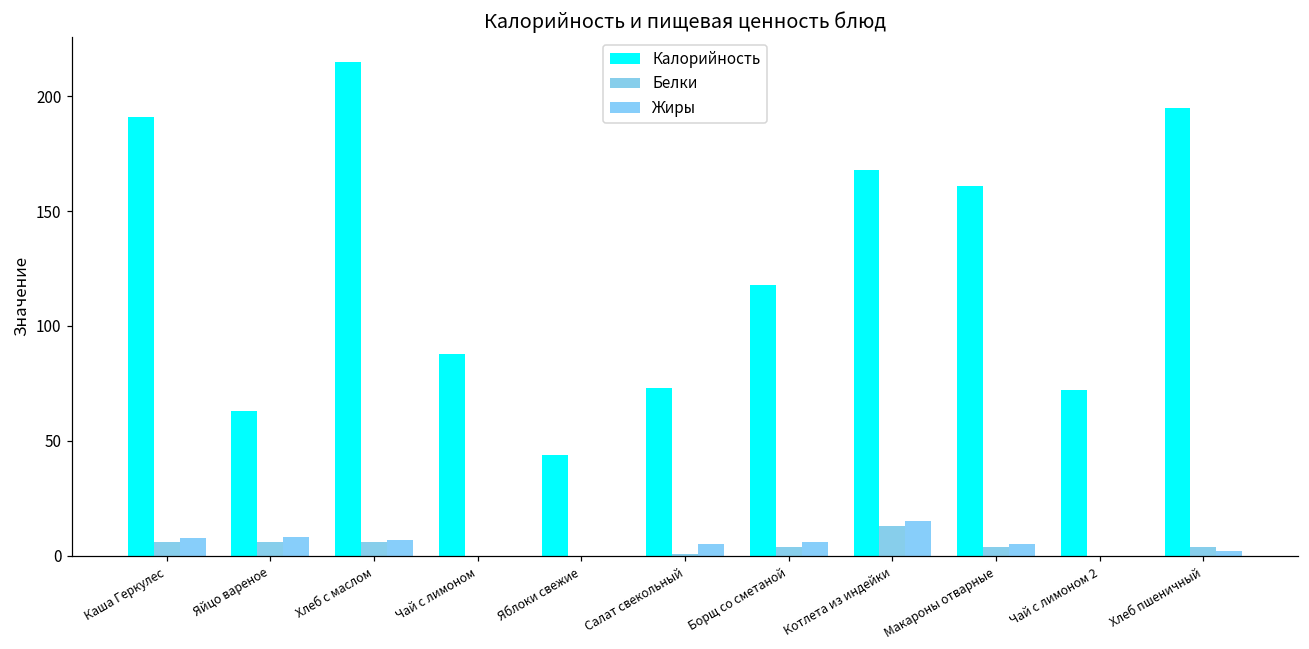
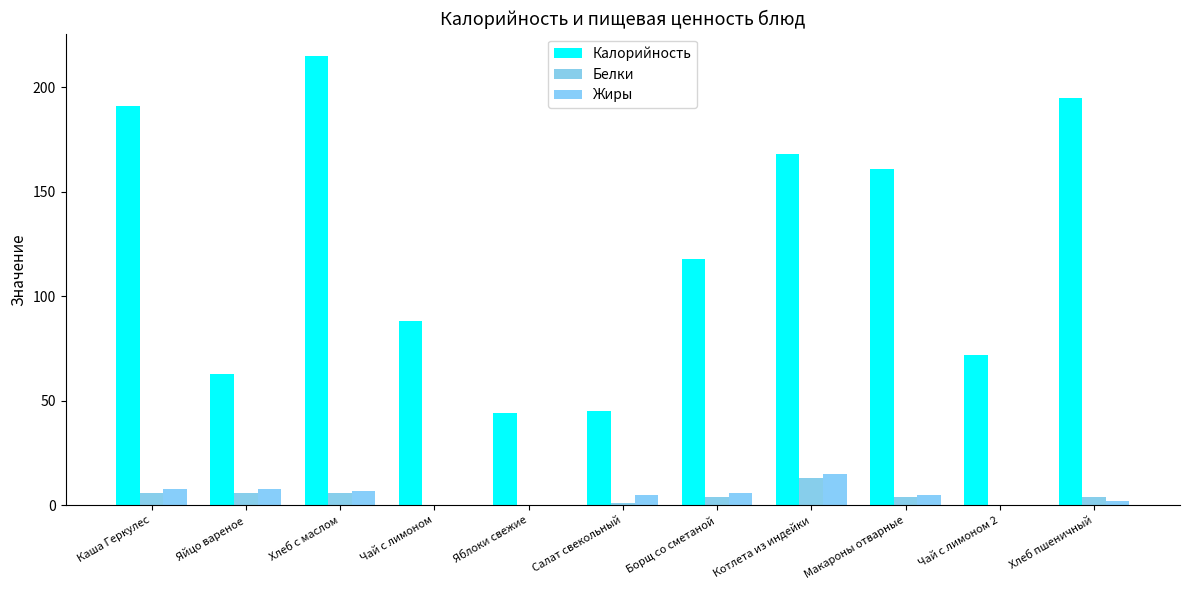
Калорийность, Салат свекольный: 73 -> 45
